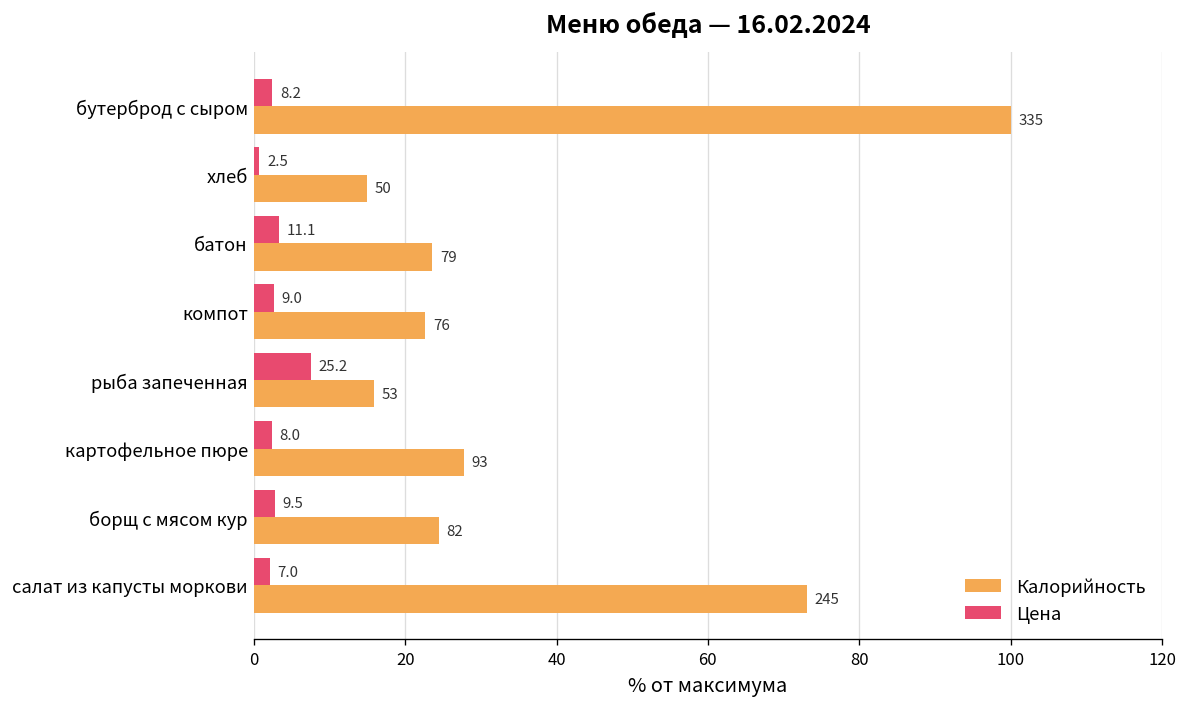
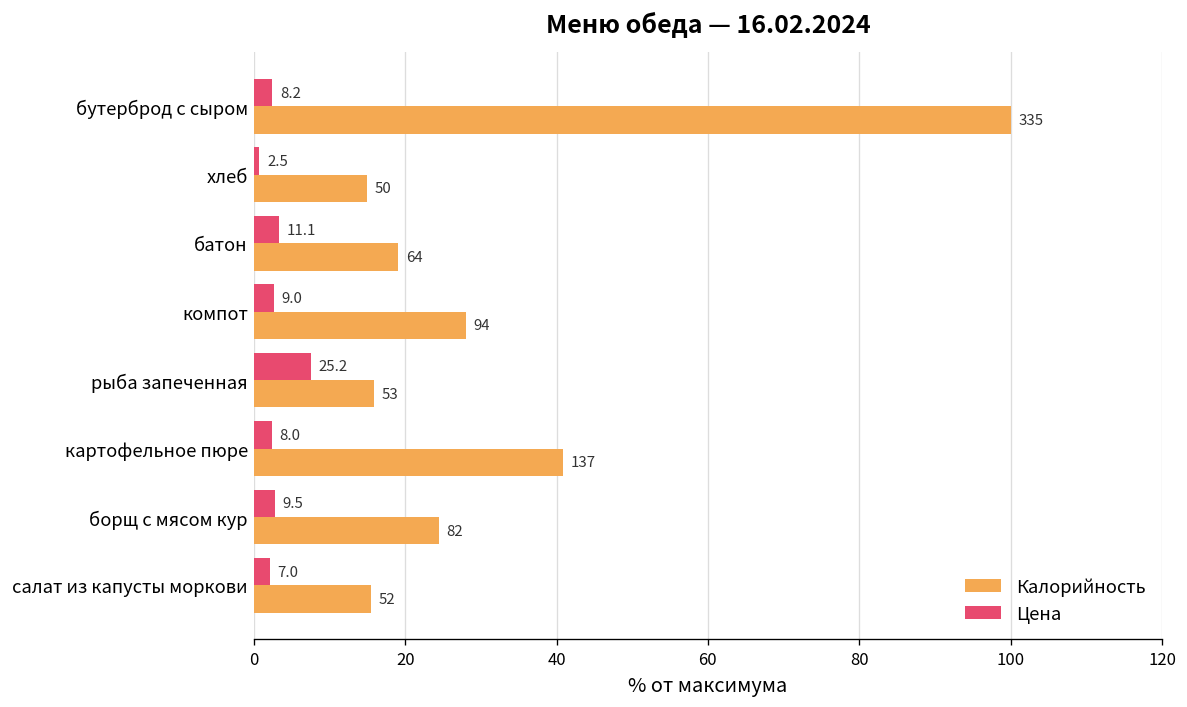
Калорийность, батон: 79 -> 64
Калорийность, компот: 76 -> 94
Калорийность, картофельное пюре: 93 -> 137
Калорийность, салат из капусты моркови: 245 -> 52
